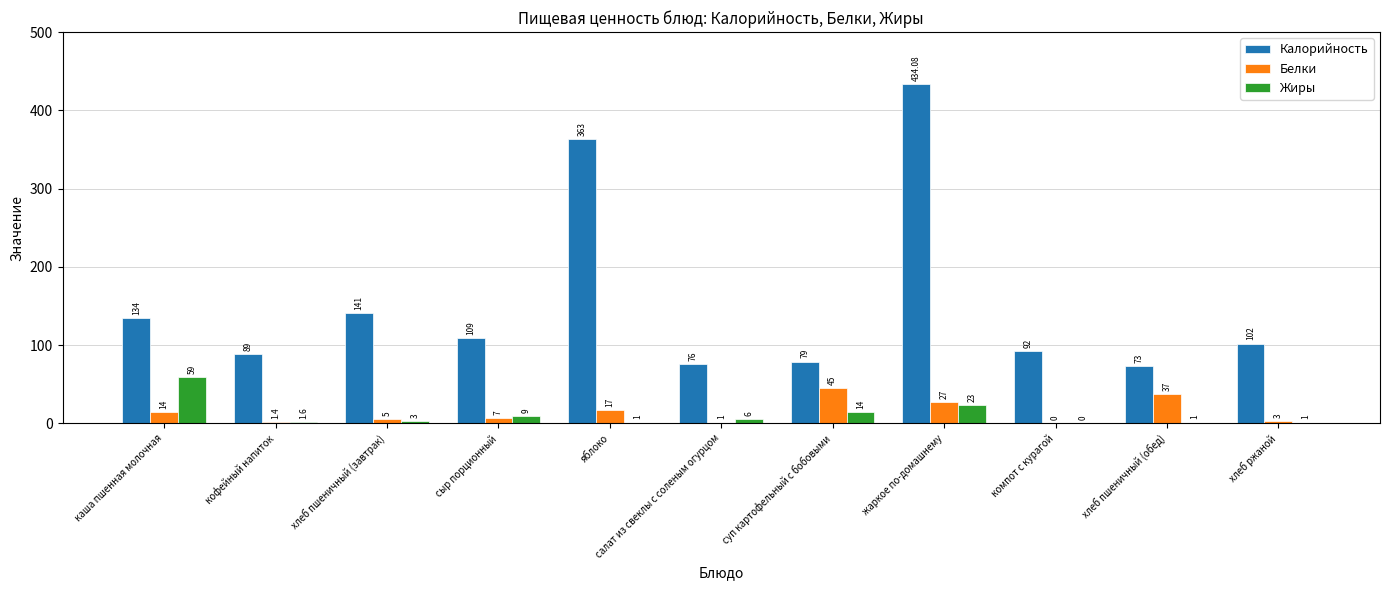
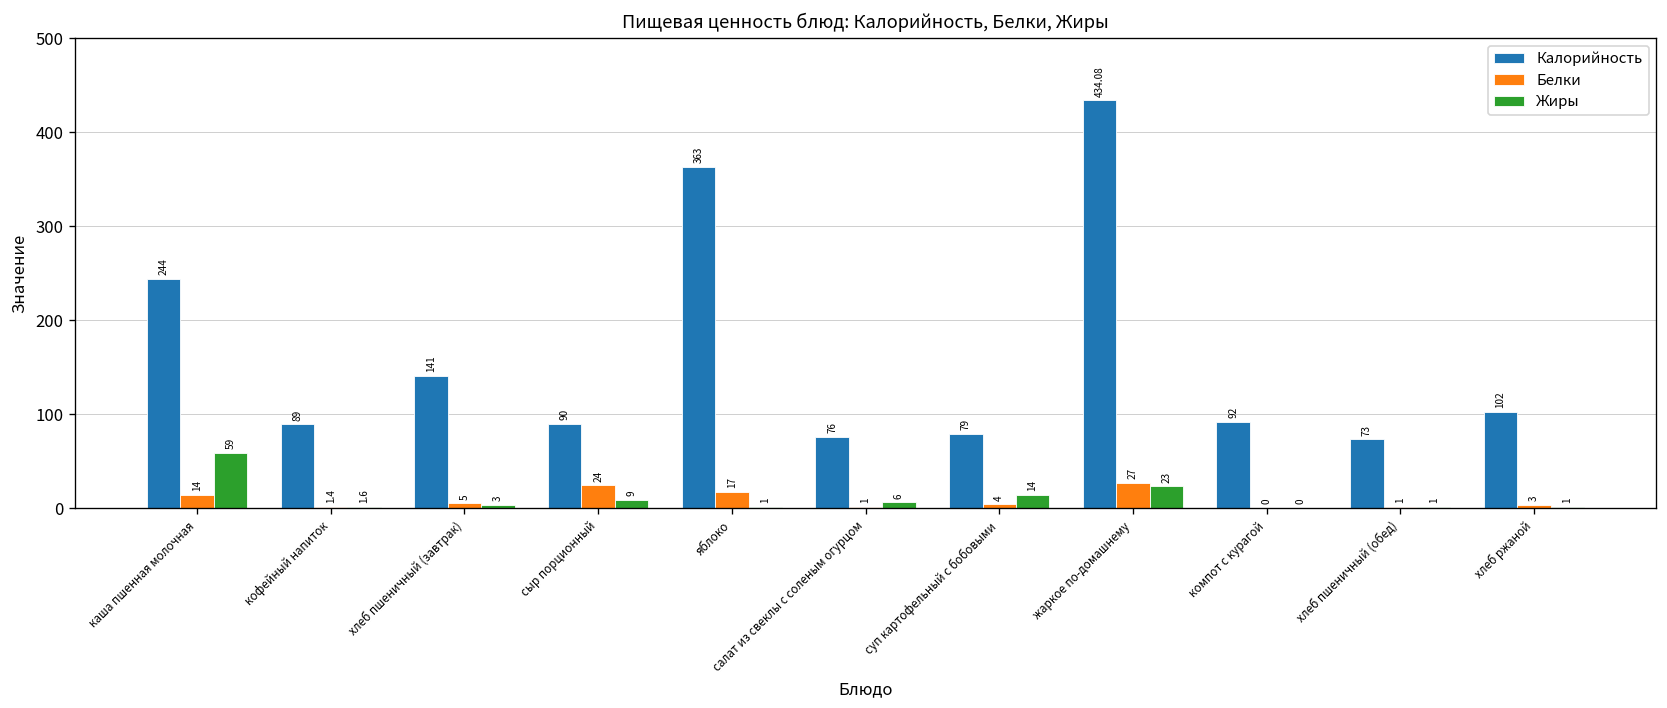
Калорийность, каша пшенная молочная: 134 -> 244
Калорийность, сыр порционный: 109 -> 90
Белки, сыр порционный: 7 -> 24
Белки, суп картофельный с бобовыми: 45 -> 4
Белки, хлеб пшеничный (обед): 37 -> 1
